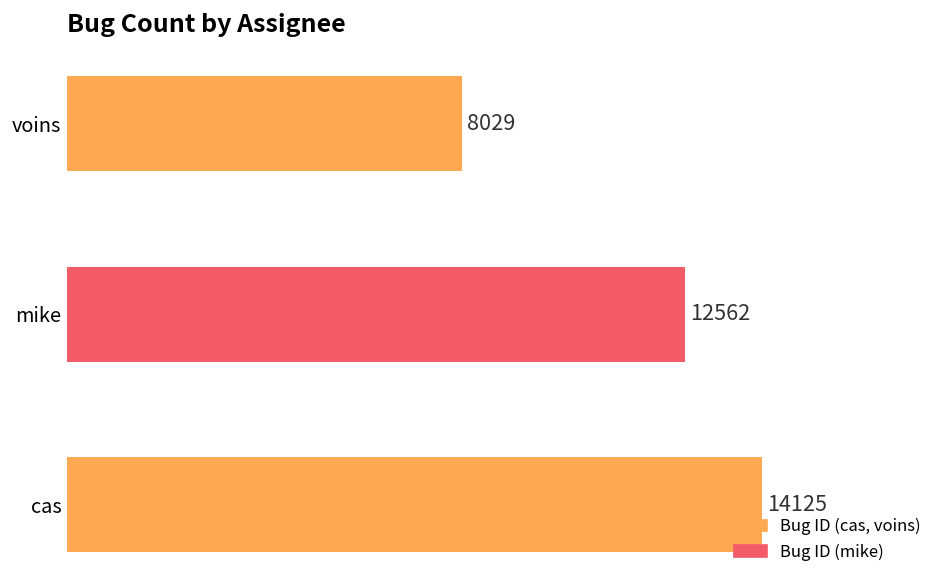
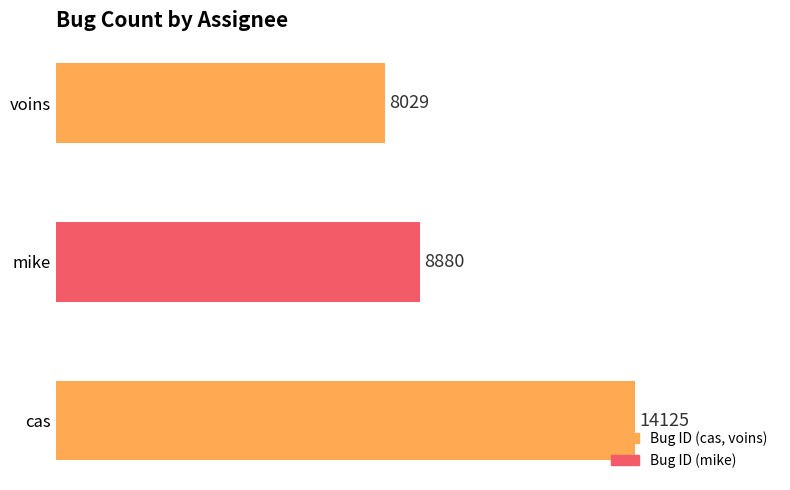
mike: 12562 -> 8880
